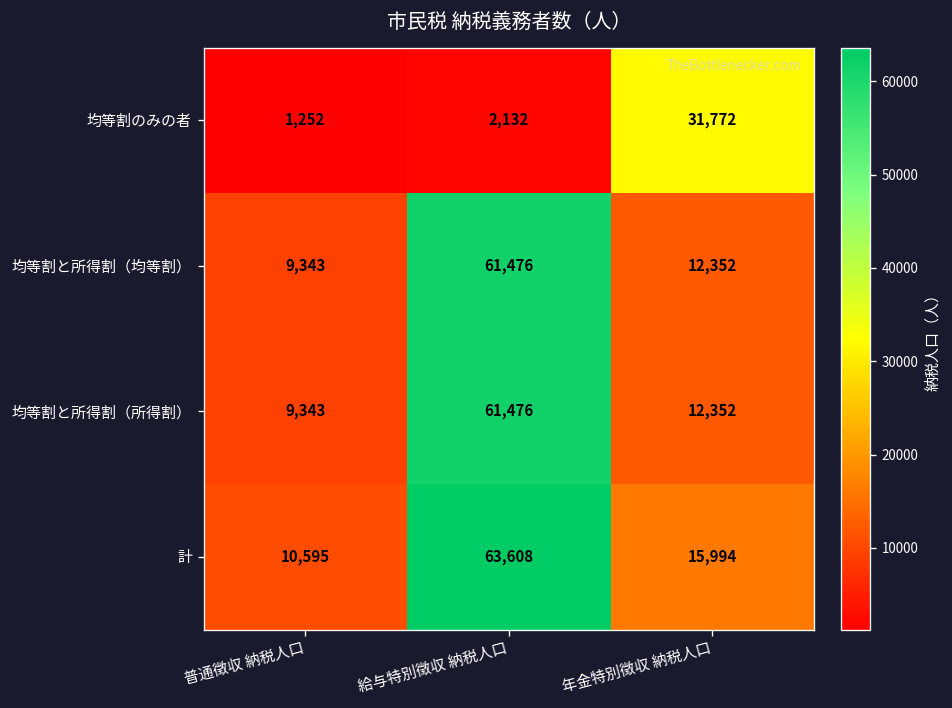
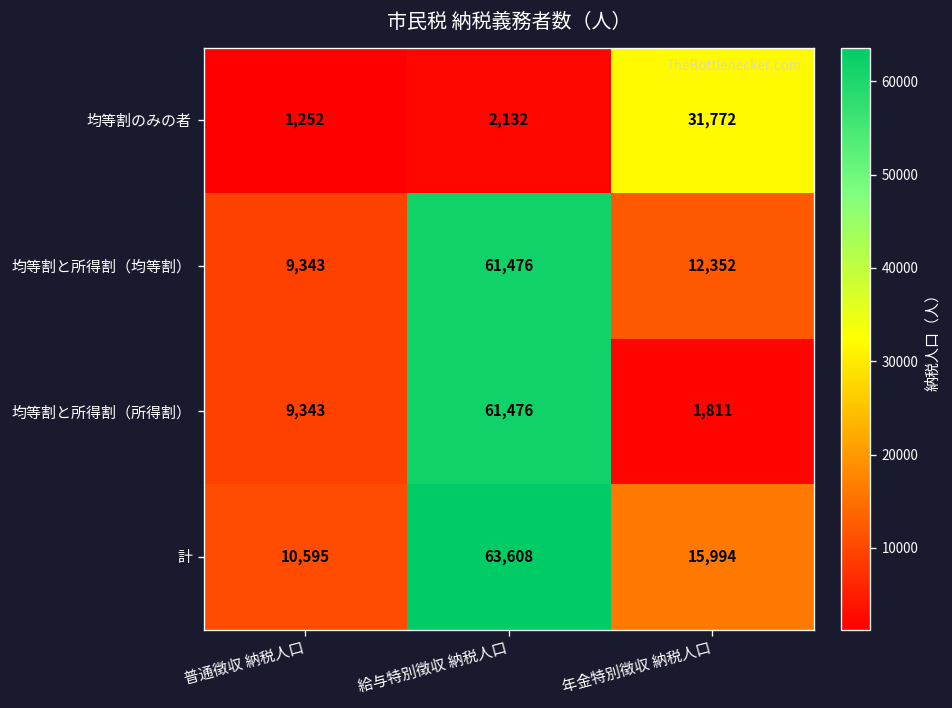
均等割と所得割（所得割）, 年金特別徴収 納税人口: 12,352 -> 1,811
